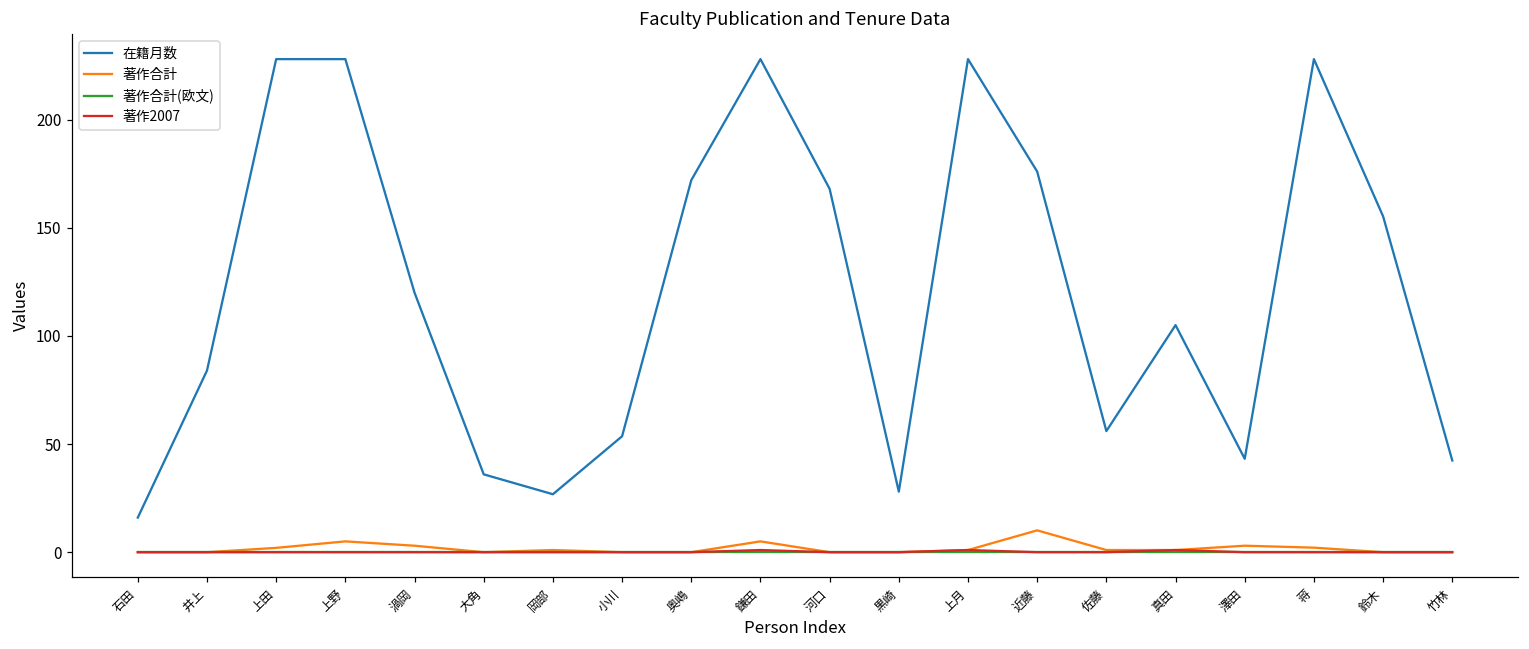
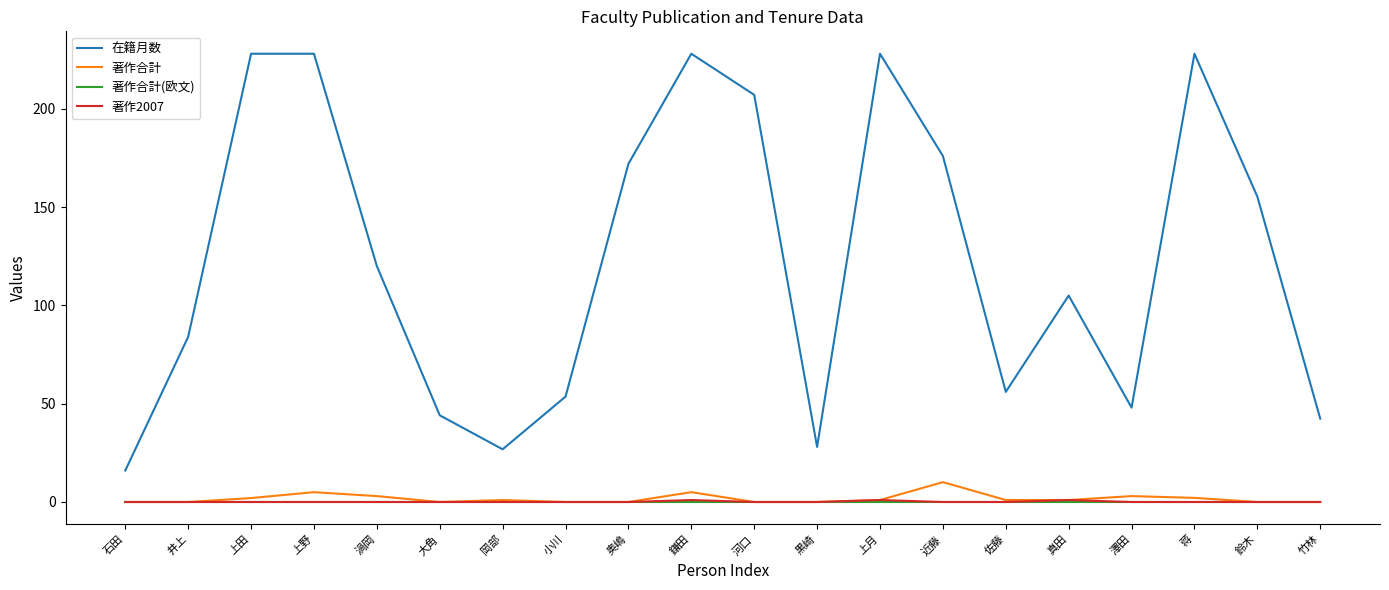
在籍月数, 大角: 36 -> 44
在籍月数, 河口: 168 -> 207
在籍月数, 澤田: 43 -> 48
